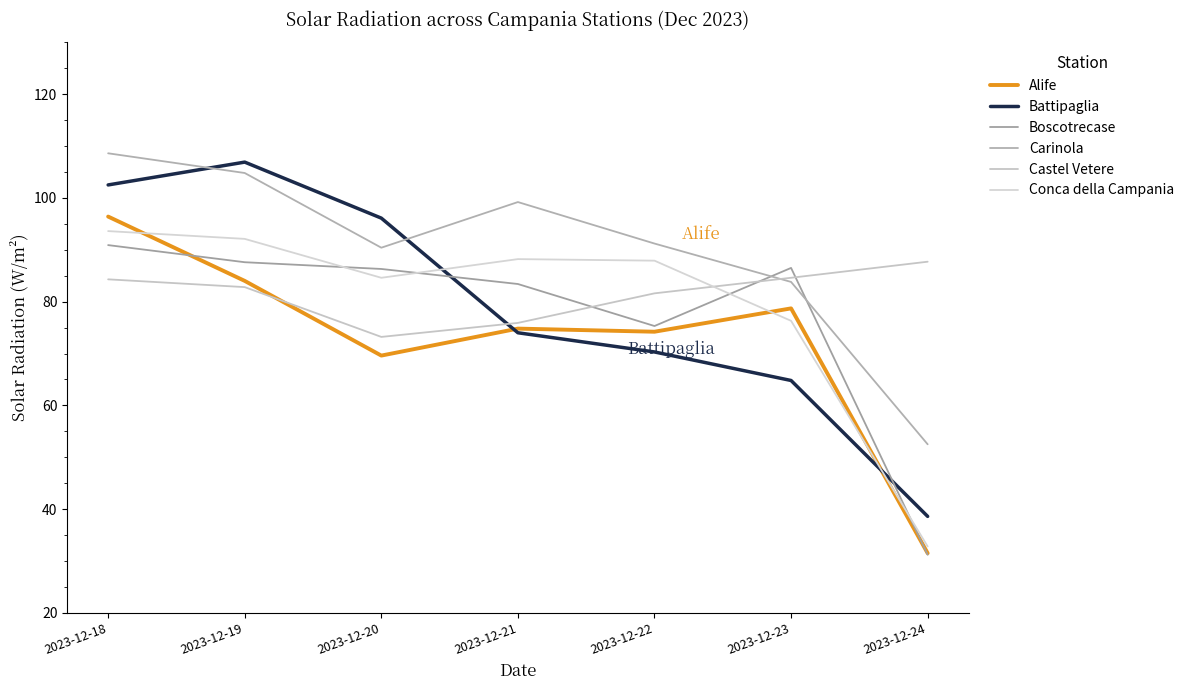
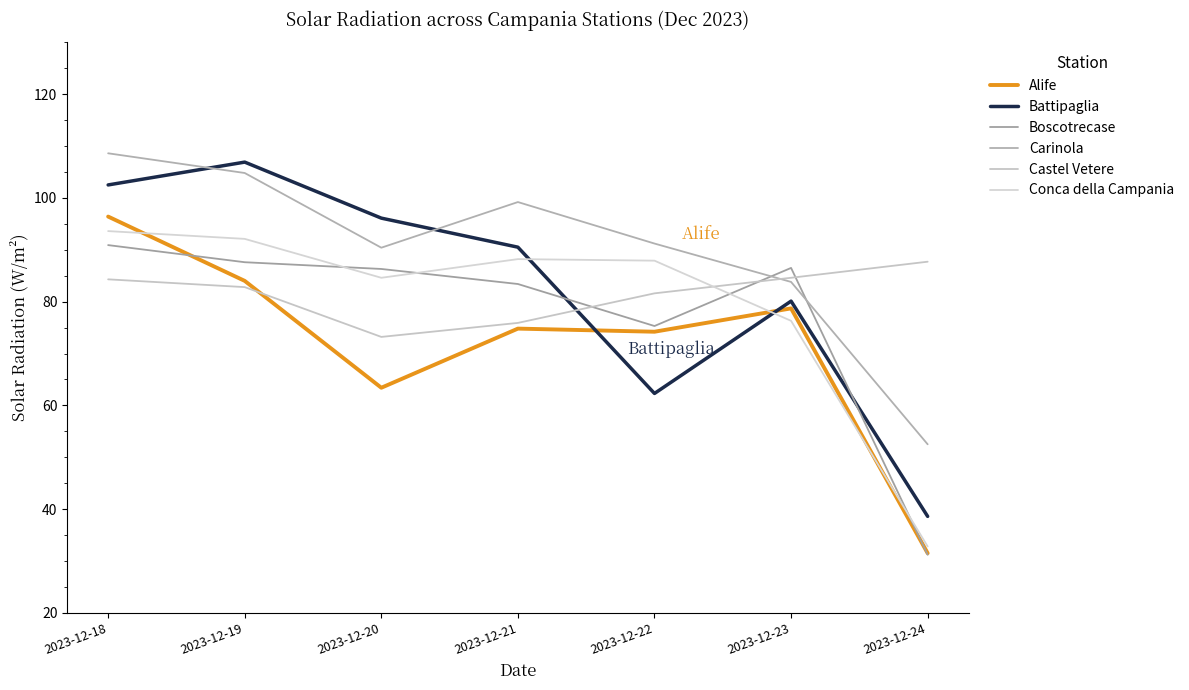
Alife, 2023-12-20: 70 -> 63
Battipaglia, 2023-12-21: 74 -> 91
Battipaglia, 2023-12-22: 70 -> 62
Battipaglia, 2023-12-23: 65 -> 80
